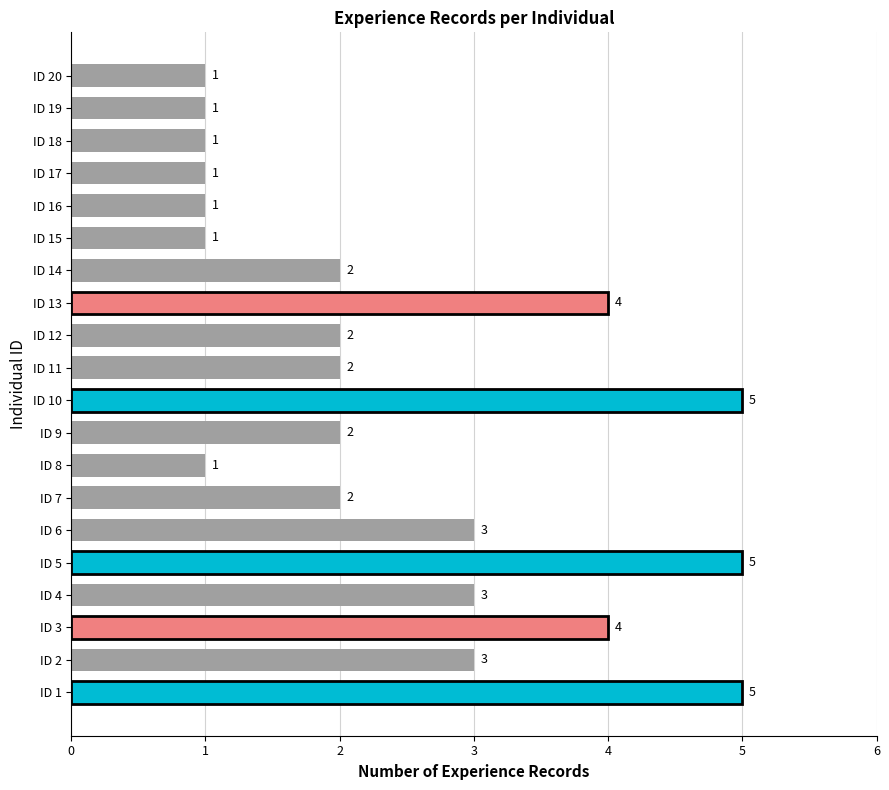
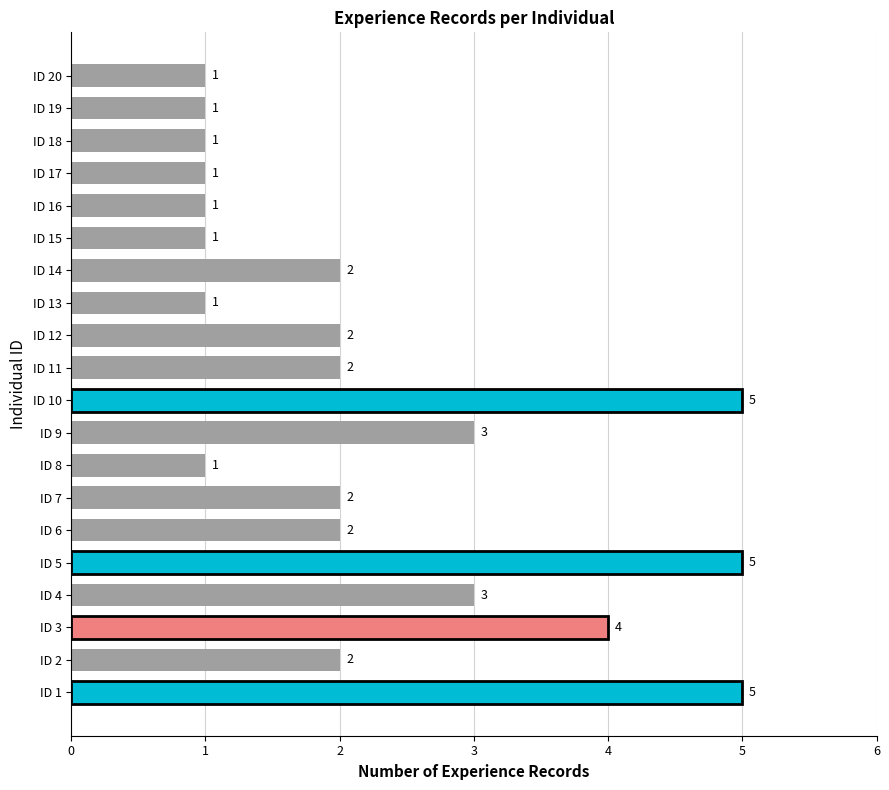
ID 13: 4 -> 1
ID 9: 2 -> 3
ID 6: 3 -> 2
ID 2: 3 -> 2
